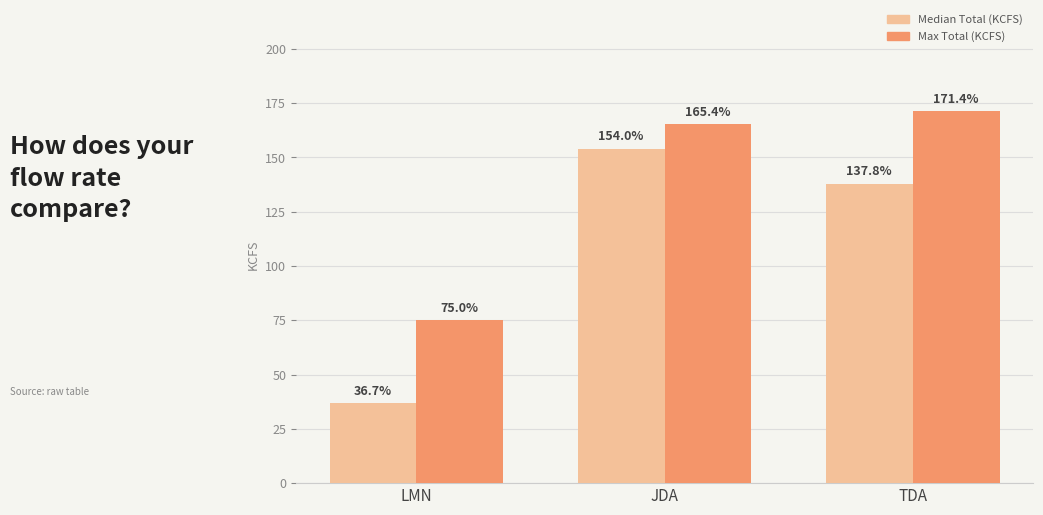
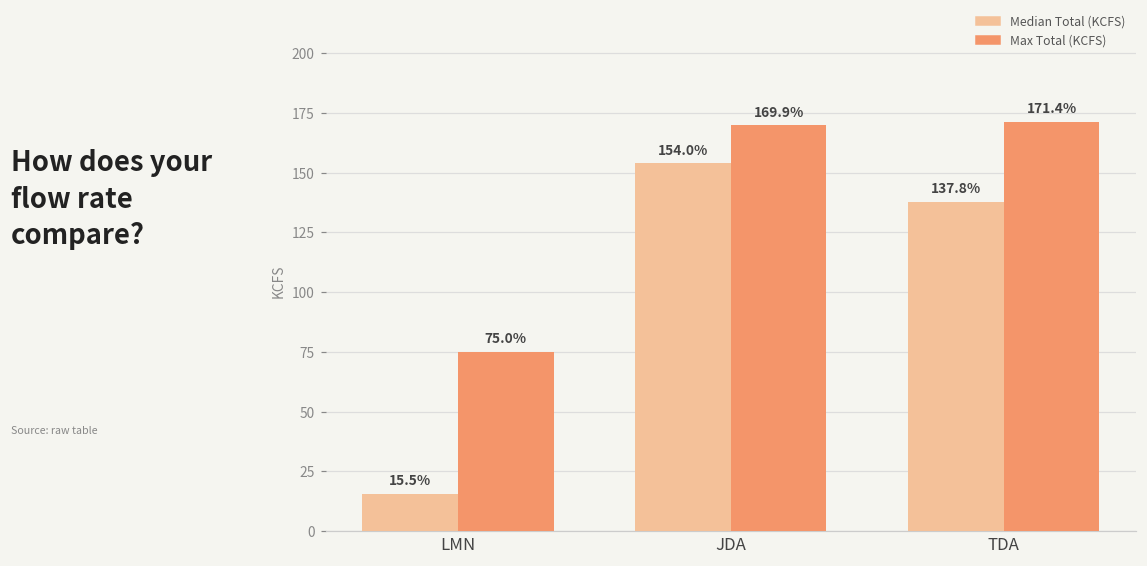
Median Total (KCFS), LMN: 36.7% -> 15.5%
Max Total (KCFS), JDA: 165.4% -> 169.9%
